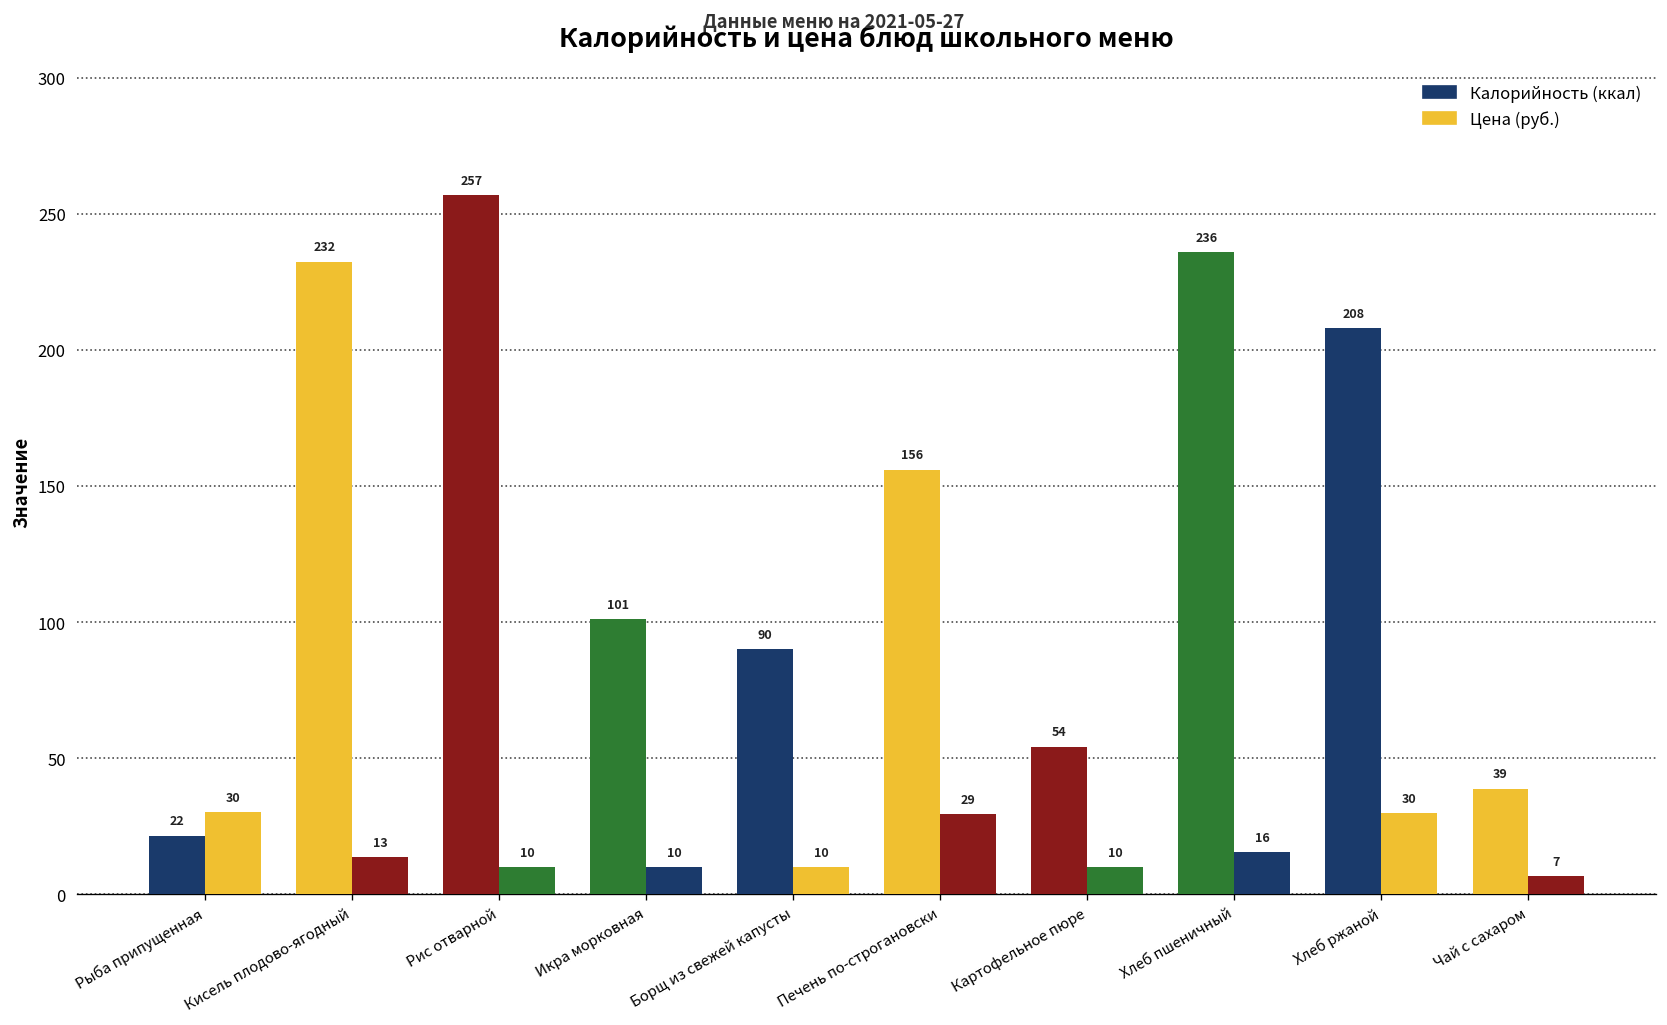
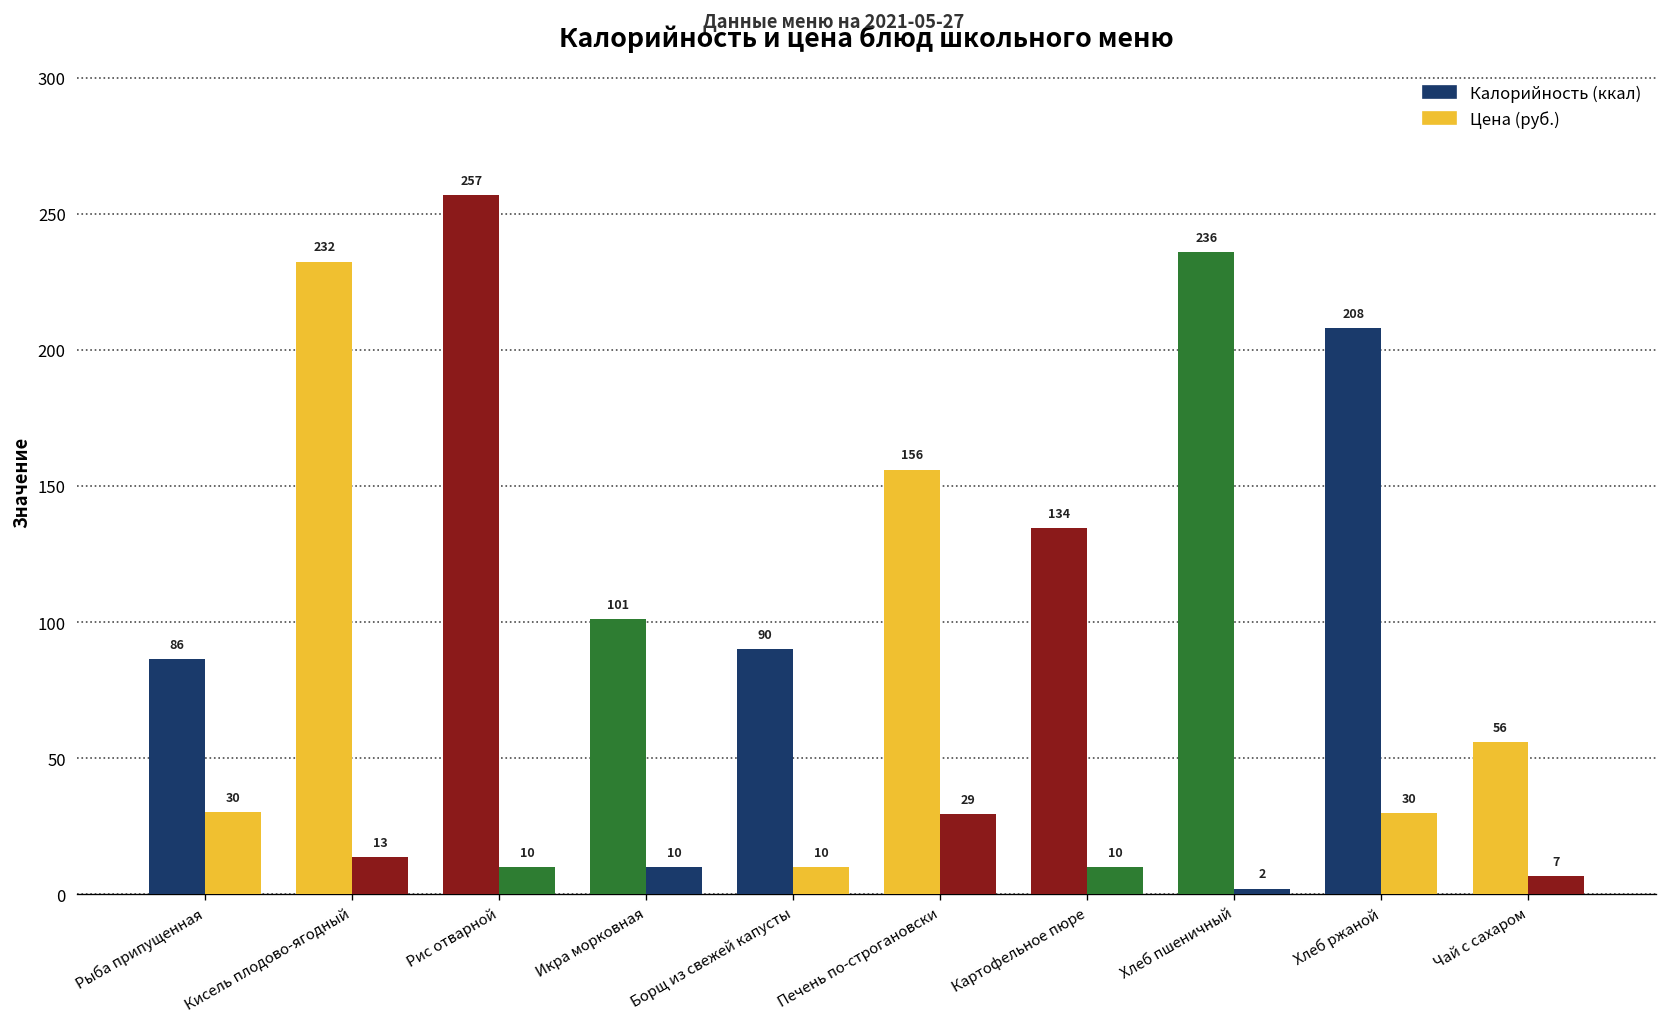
Калорийность (ккал), Рыба припущенная: 22 -> 86
Калорийность (ккал), Картофельное пюре: 54 -> 134
Цена (руб.), Хлеб пшеничный: 16 -> 2
Калорийность (ккал), Чай с сахаром: 39 -> 56
